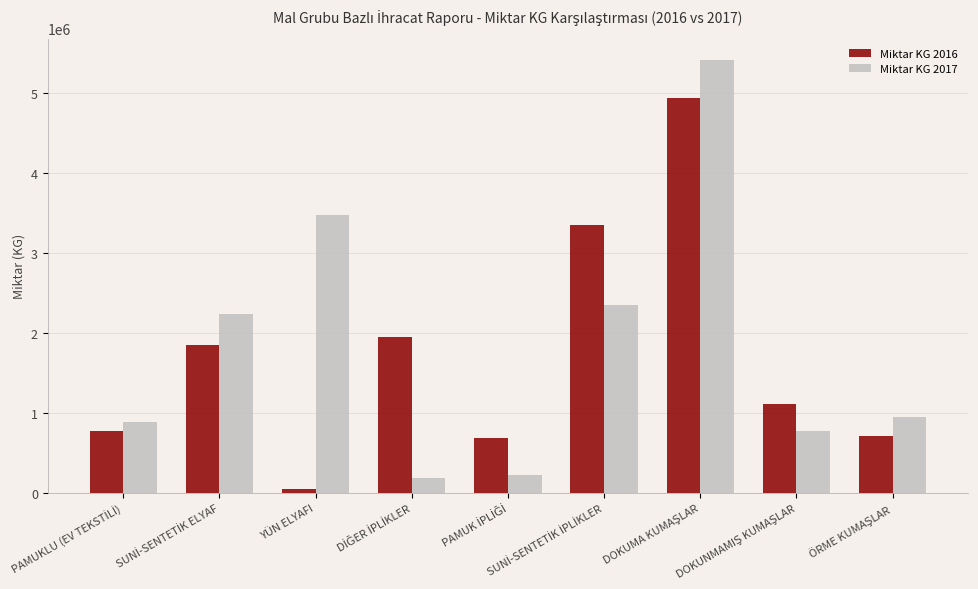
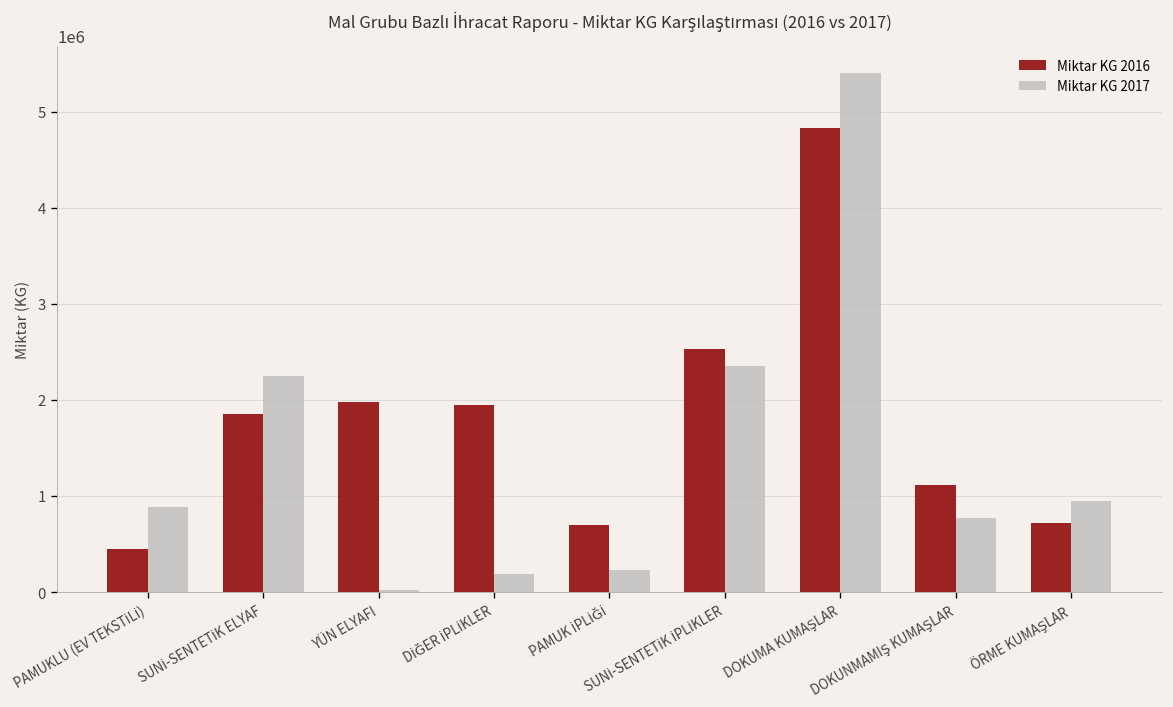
Miktar KG 2016, PAMUKLU (EV TEKSTİLİ): 800000 -> 400000
Miktar KG 2016, YÜN ELYAFI: 0 -> 2000000
Miktar KG 2017, YÜN ELYAFI: 3500000 -> 0
Miktar KG 2016, SUNİ-SENTETİK İPLİKLER: 3400000 -> 2500000
Miktar KG 2016, DOKUMA KUMAŞLAR: 4900000 -> 4800000
